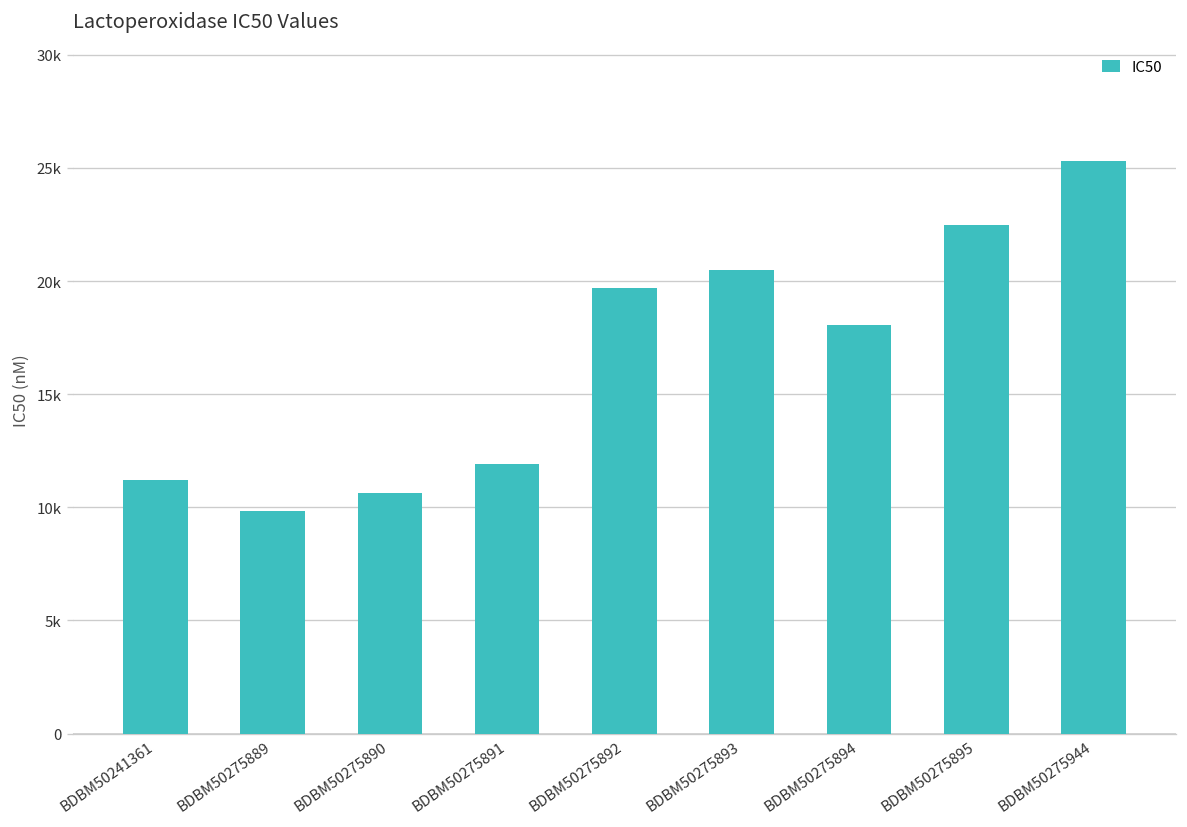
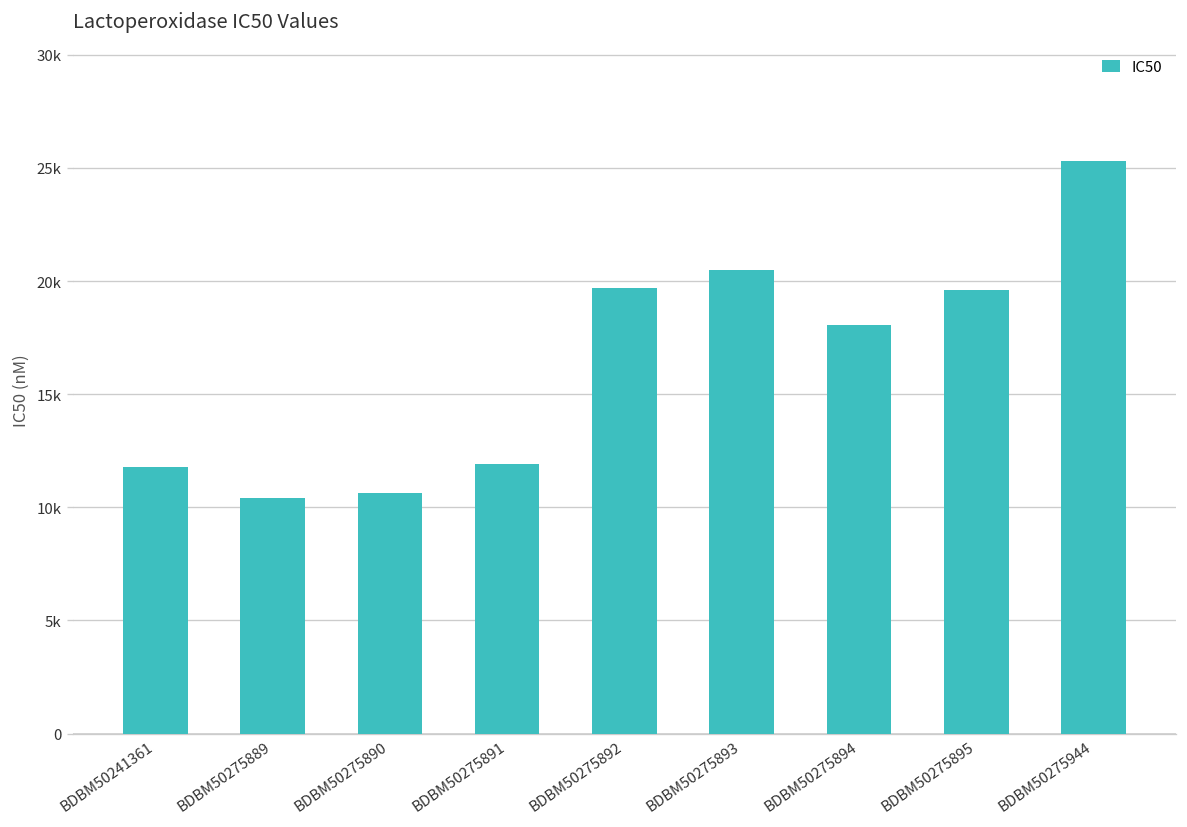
BDBM50241361: 11200 -> 11800
BDBM50275889: 9800 -> 10400
BDBM50275895: 22500 -> 19600
